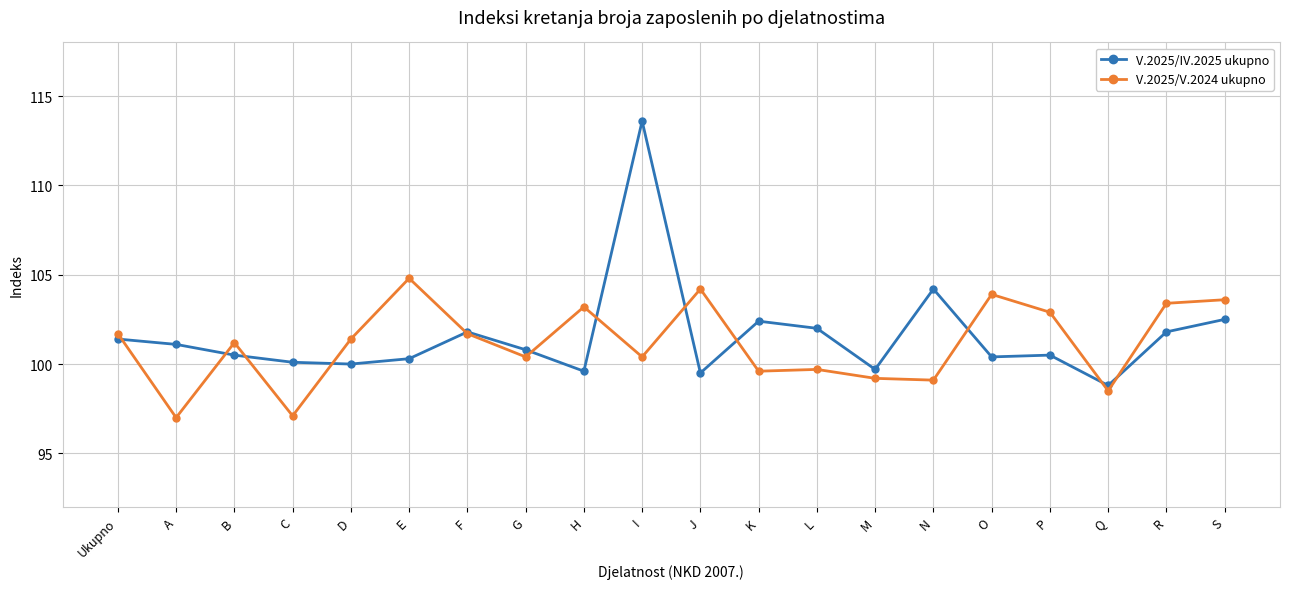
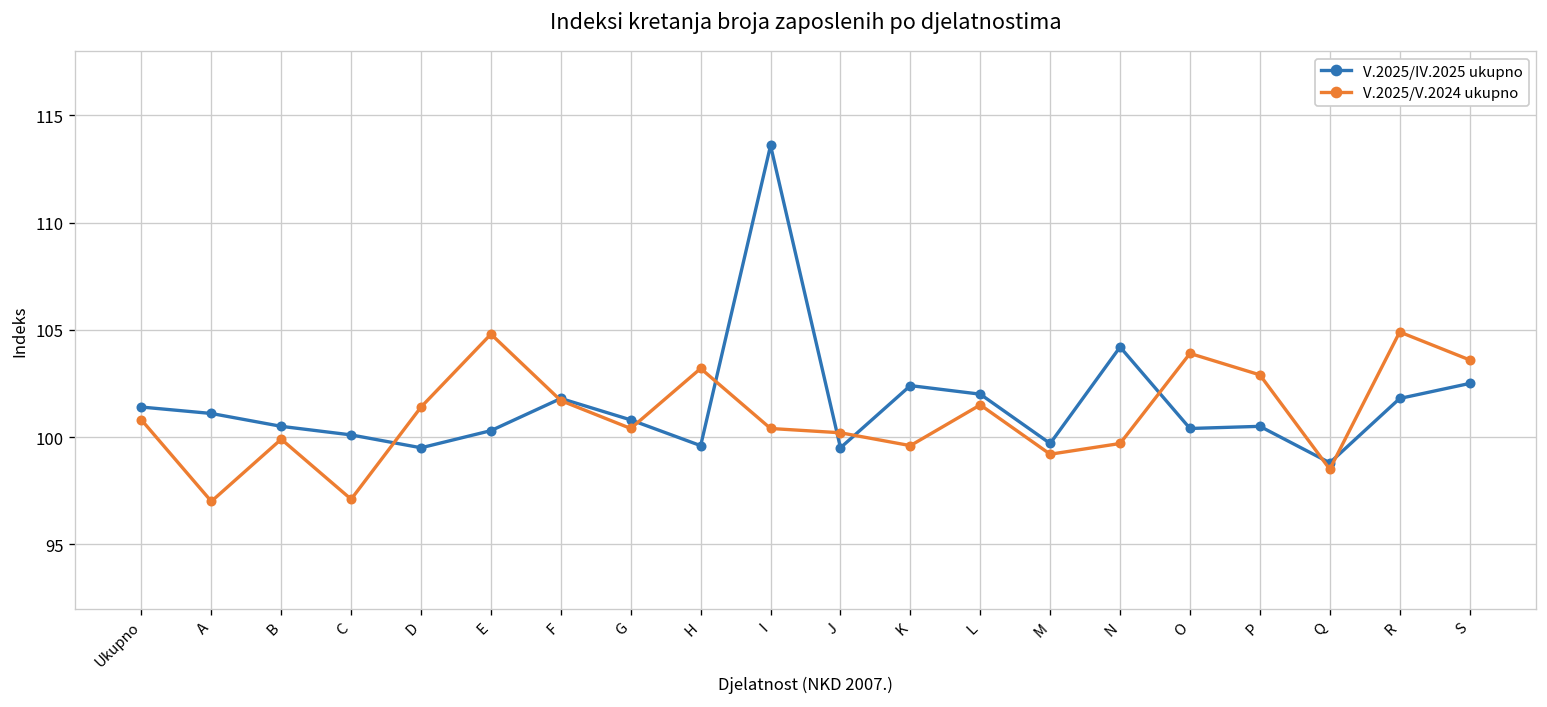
V.2025/V.2024 ukupno, Ukupno: 101.7 -> 100.8
V.2025/V.2024 ukupno, B: 101.2 -> 99.9
V.2025/IV.2025 ukupno, D: 100.0 -> 99.5
V.2025/V.2024 ukupno, J: 104.2 -> 100.2
V.2025/V.2024 ukupno, L: 99.7 -> 101.5
V.2025/V.2024 ukupno, N: 99.1 -> 99.7
V.2025/V.2024 ukupno, R: 103.4 -> 104.9
